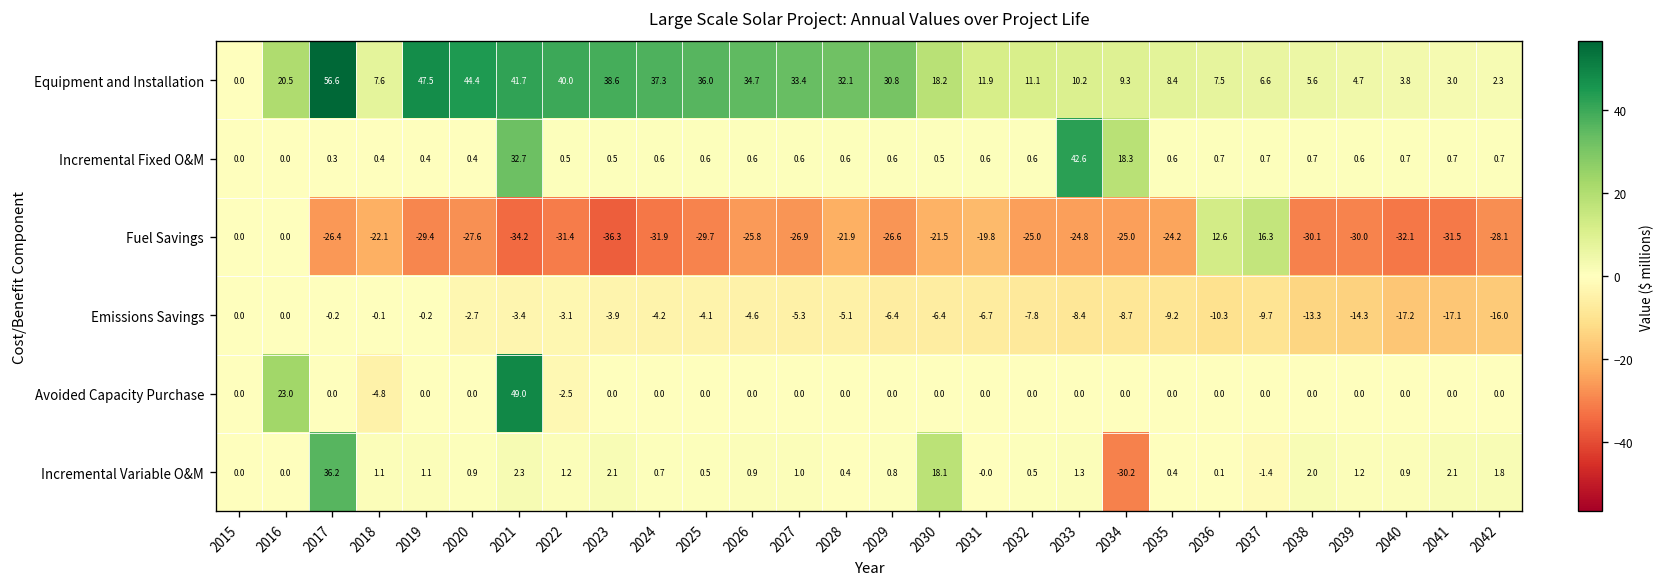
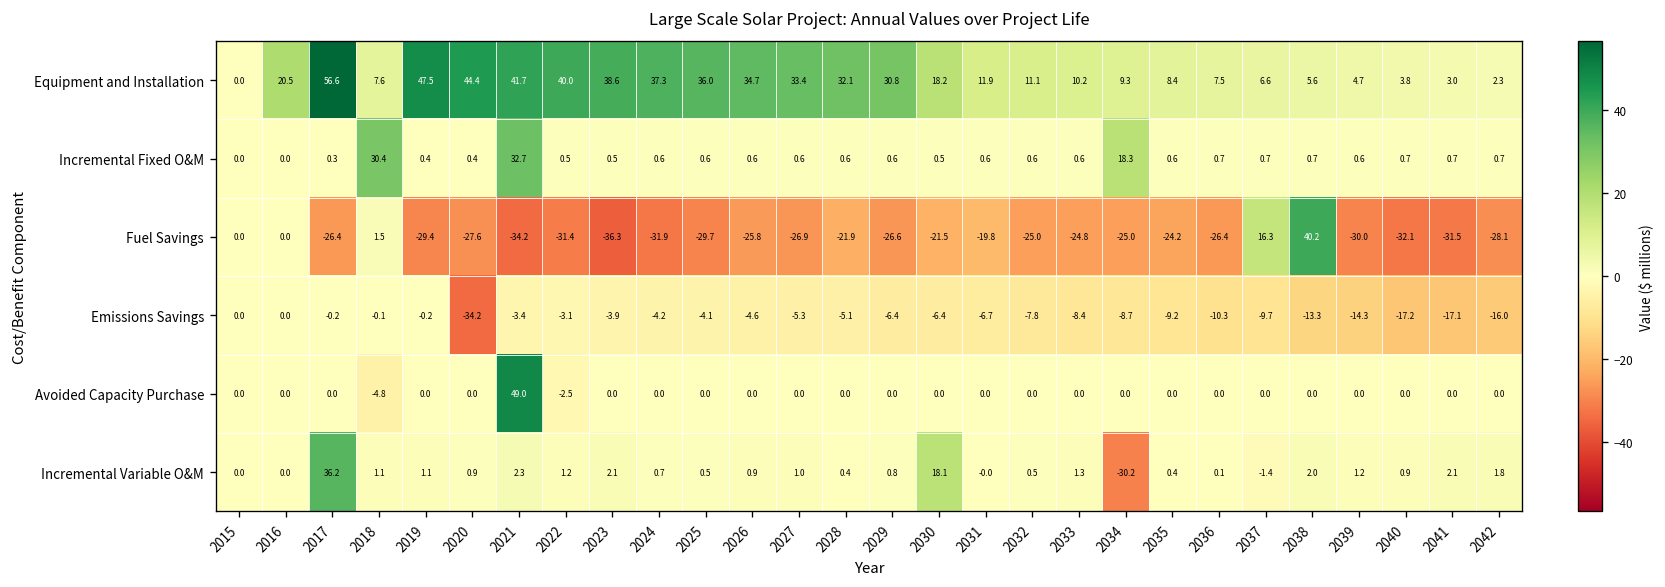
Incremental Fixed O&M, 2018: 0.4 -> 30.4
Incremental Fixed O&M, 2033: 42.6 -> 0.6
Fuel Savings, 2018: -22.1 -> 1.5
Fuel Savings, 2036: 12.6 -> -26.4
Fuel Savings, 2038: -30.1 -> 40.2
Emissions Savings, 2020: -2.7 -> -34.2
Avoided Capacity Purchase, 2016: 23.0 -> 0.0
